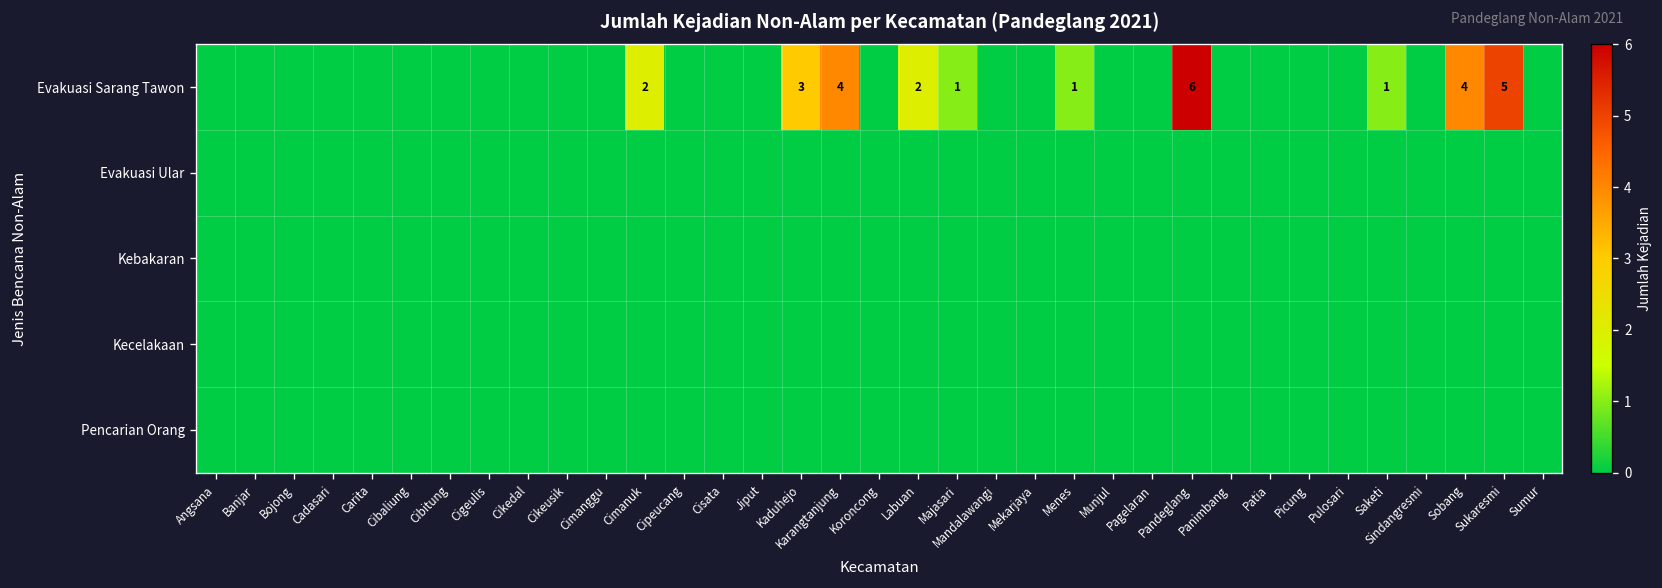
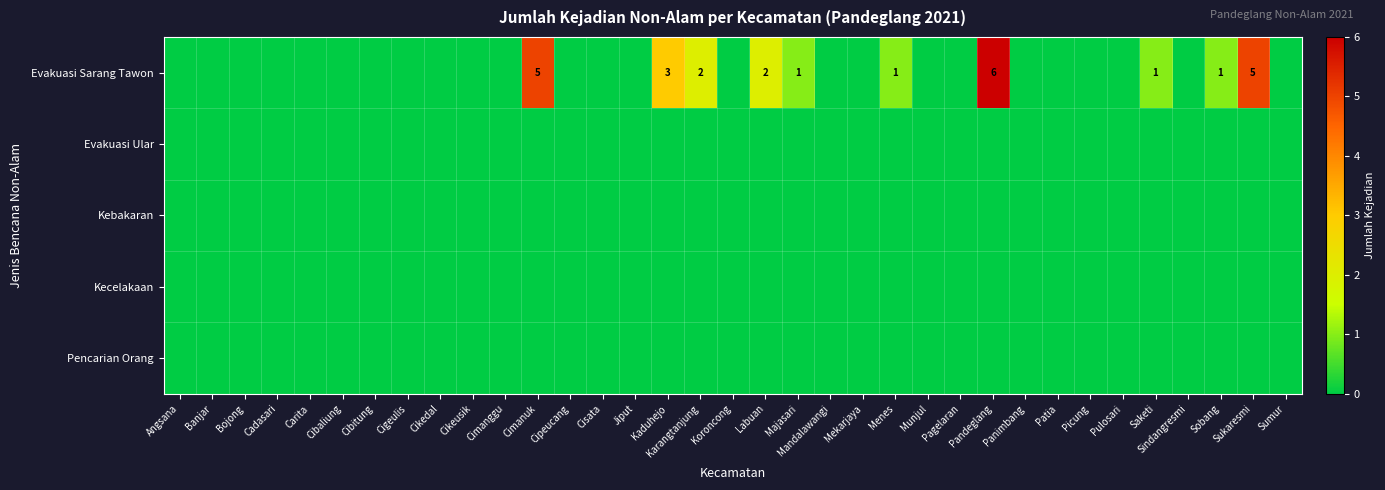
Evakuasi Sarang Tawon, Cimanuk: 2 -> 5
Evakuasi Sarang Tawon, Karangtanjung: 4 -> 2
Evakuasi Sarang Tawon, Sobang: 4 -> 1
